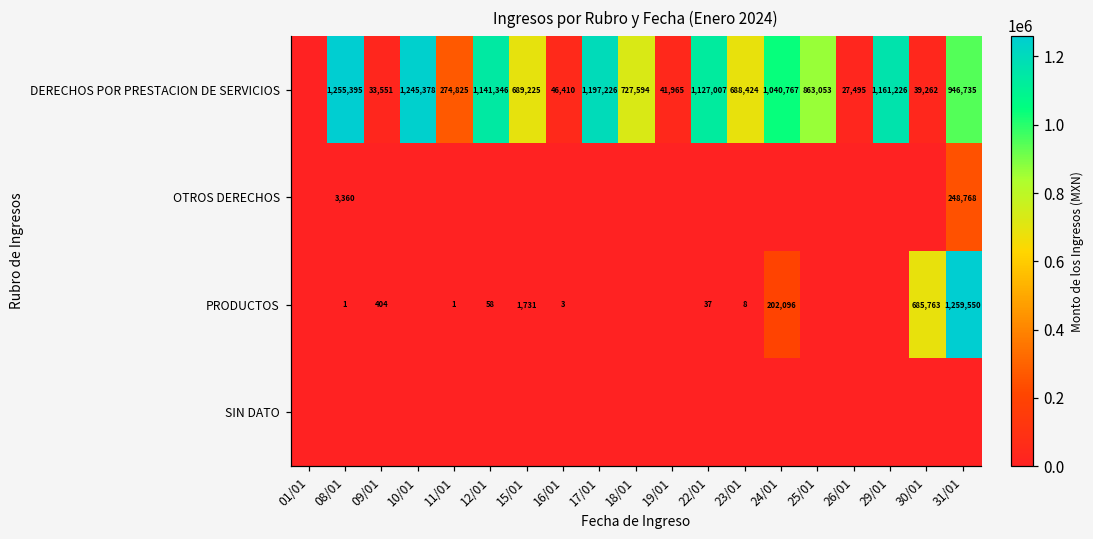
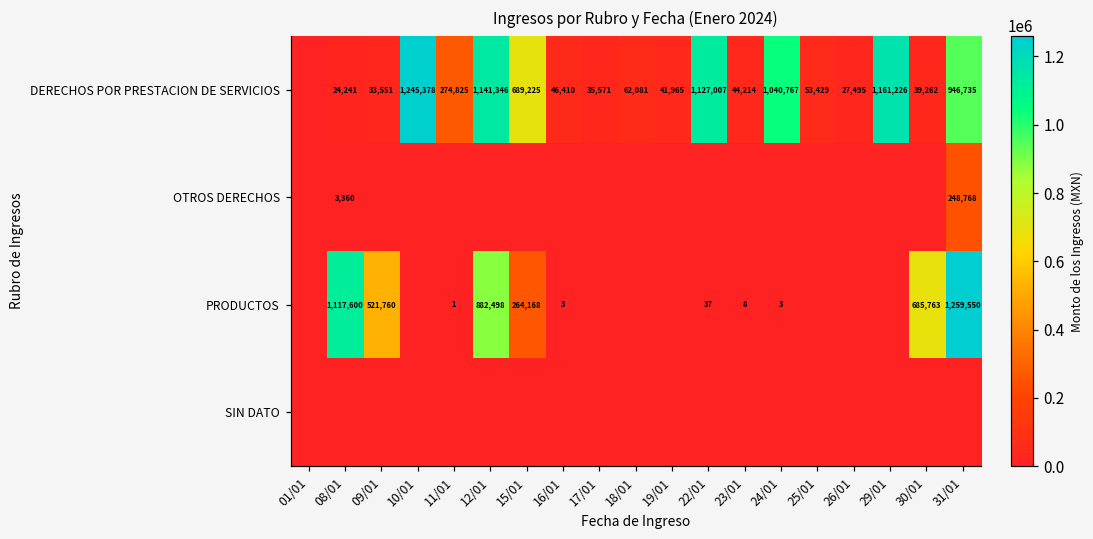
DERECHOS POR PRESTACION DE SERVICIOS, 08/01: 1,255,395 -> 24,241
DERECHOS POR PRESTACION DE SERVICIOS, 17/01: 1,197,226 -> 35,571
DERECHOS POR PRESTACION DE SERVICIOS, 18/01: 727,594 -> 62,081
DERECHOS POR PRESTACION DE SERVICIOS, 23/01: 688,424 -> 44,214
DERECHOS POR PRESTACION DE SERVICIOS, 25/01: 863,053 -> 53,429
PRODUCTOS, 08/01: 1 -> 1,117,600
PRODUCTOS, 09/01: 404 -> 521,760
PRODUCTOS, 12/01: 58 -> 882,498
PRODUCTOS, 15/01: 1,731 -> 264,168
PRODUCTOS, 24/01: 202,096 -> 3
